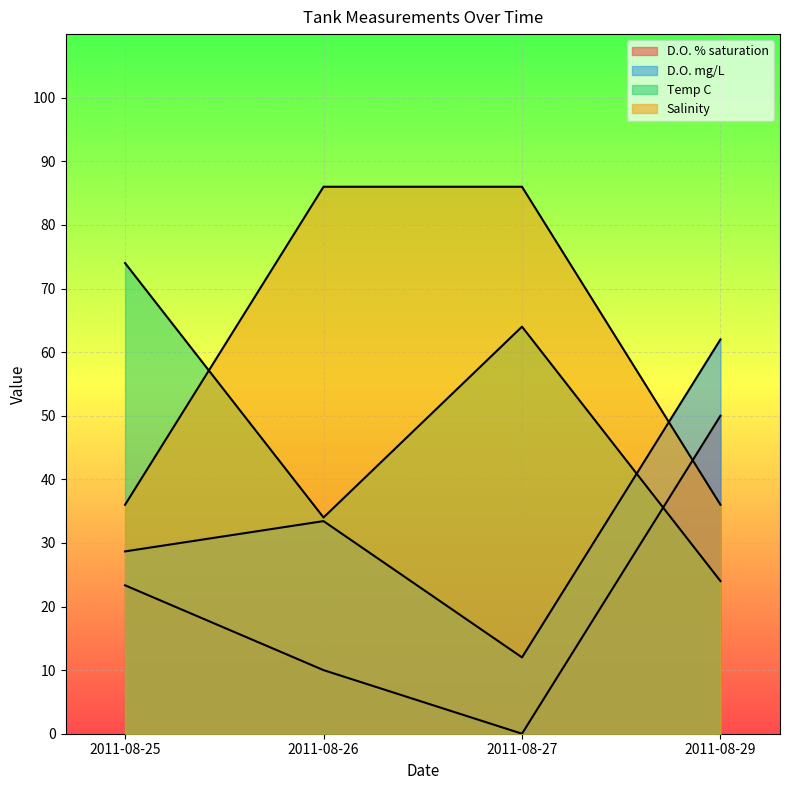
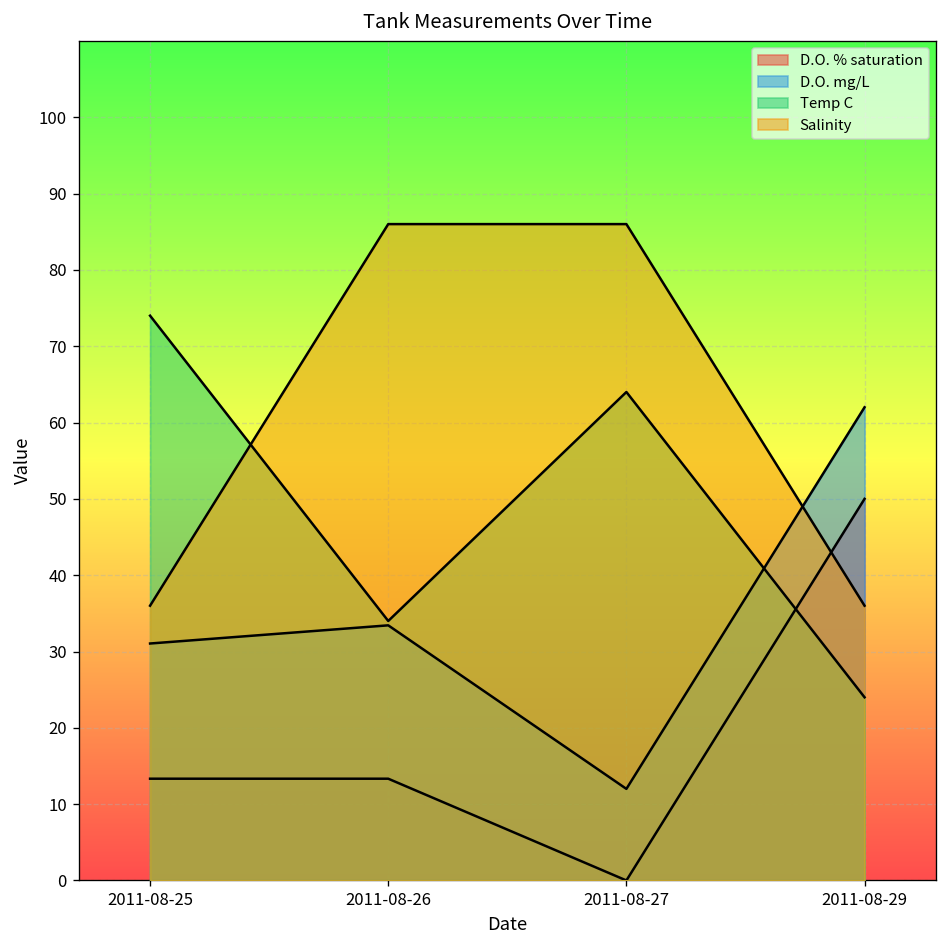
D.O. % saturation, 2011-08-25: 23 -> 13
D.O. mg/L, 2011-08-25: 29 -> 31
D.O. % saturation, 2011-08-26: 10 -> 13
